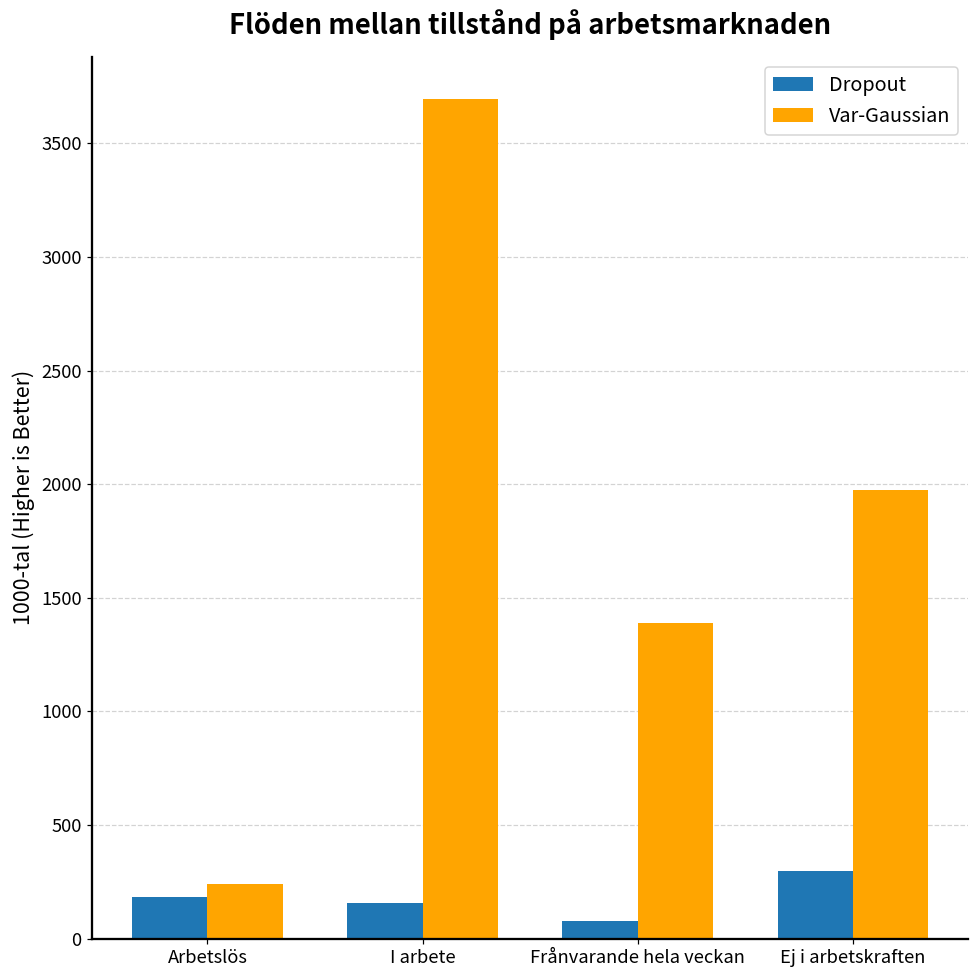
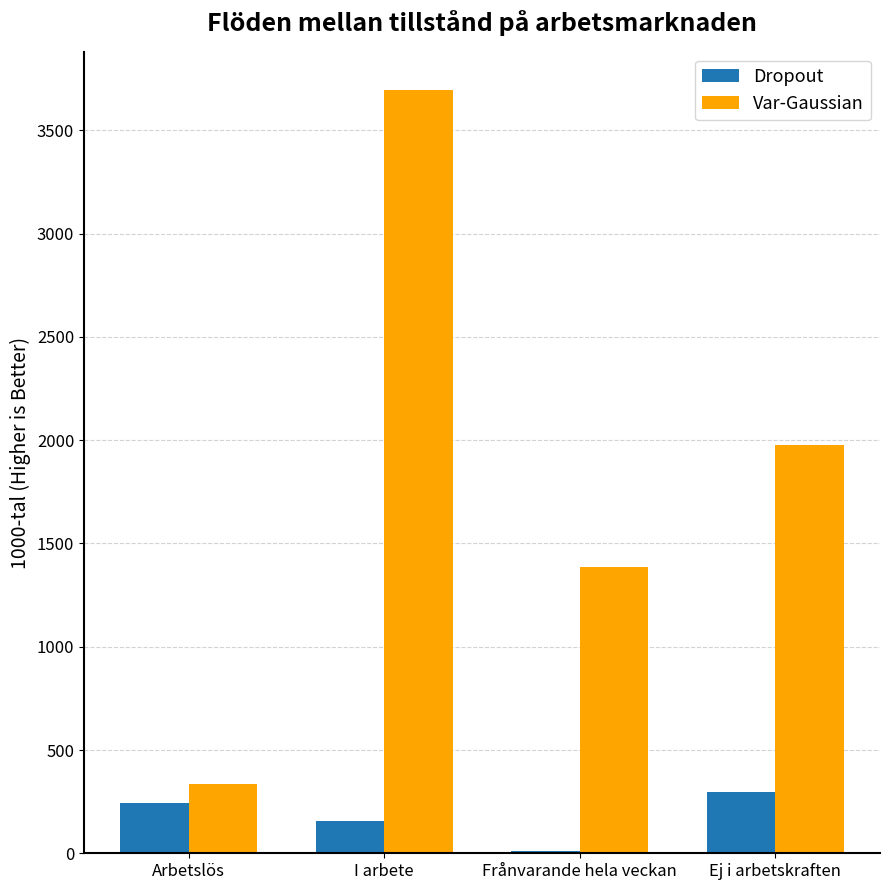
Dropout, Arbetslös: 180 -> 240
Var-Gaussian, Arbetslös: 240 -> 340
Dropout, Frånvarande hela veckan: 80 -> 10
